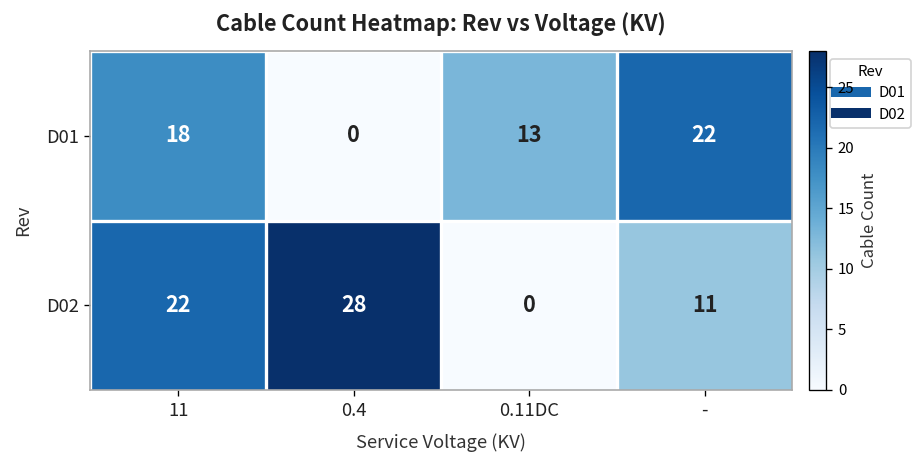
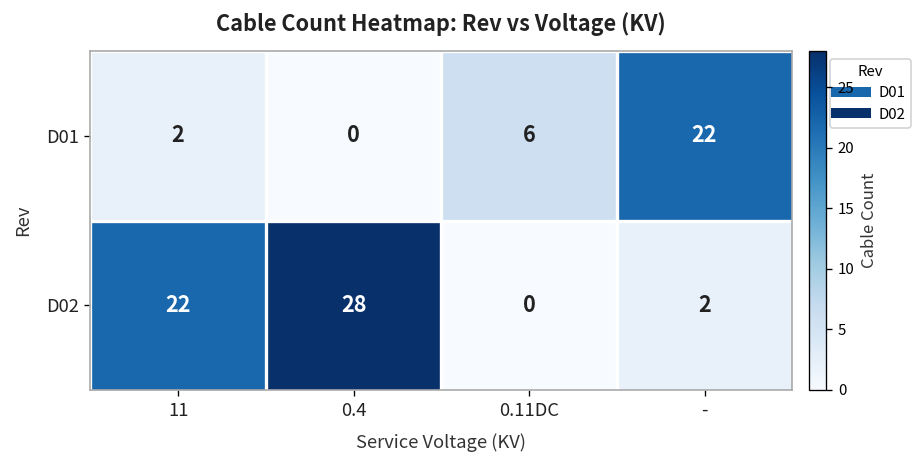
D01, 11: 18 -> 2
D01, 0.11DC: 13 -> 6
D02, -: 11 -> 2
